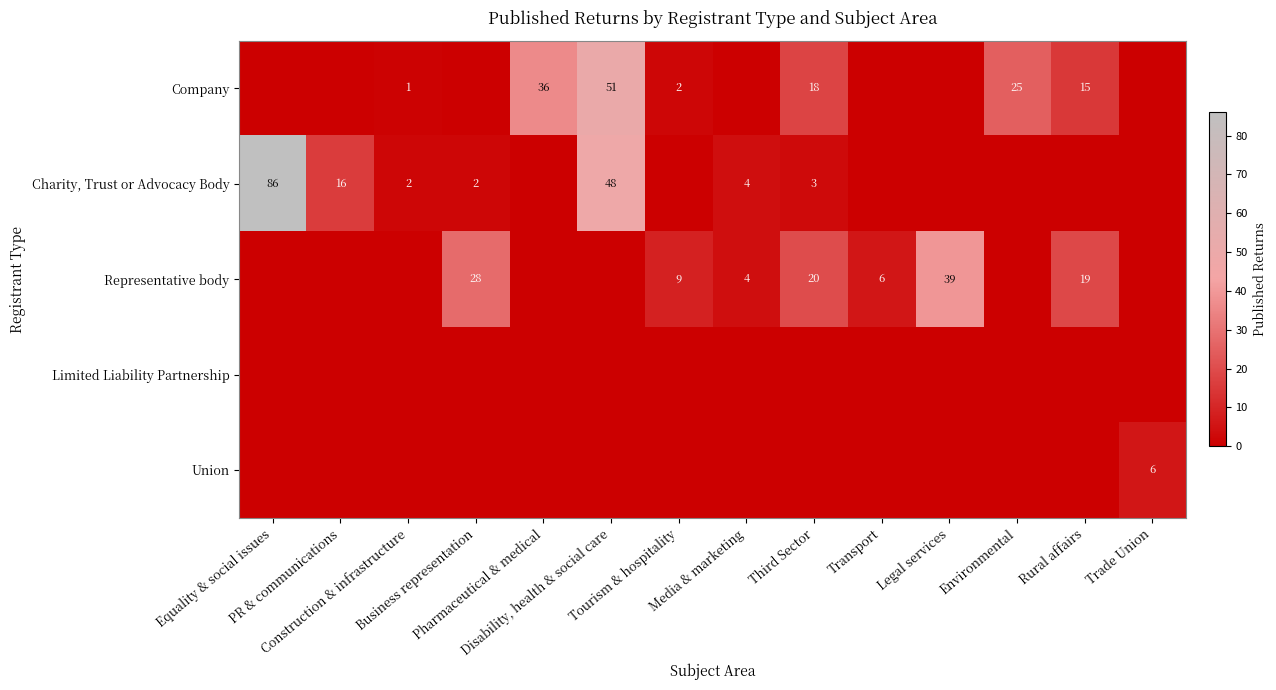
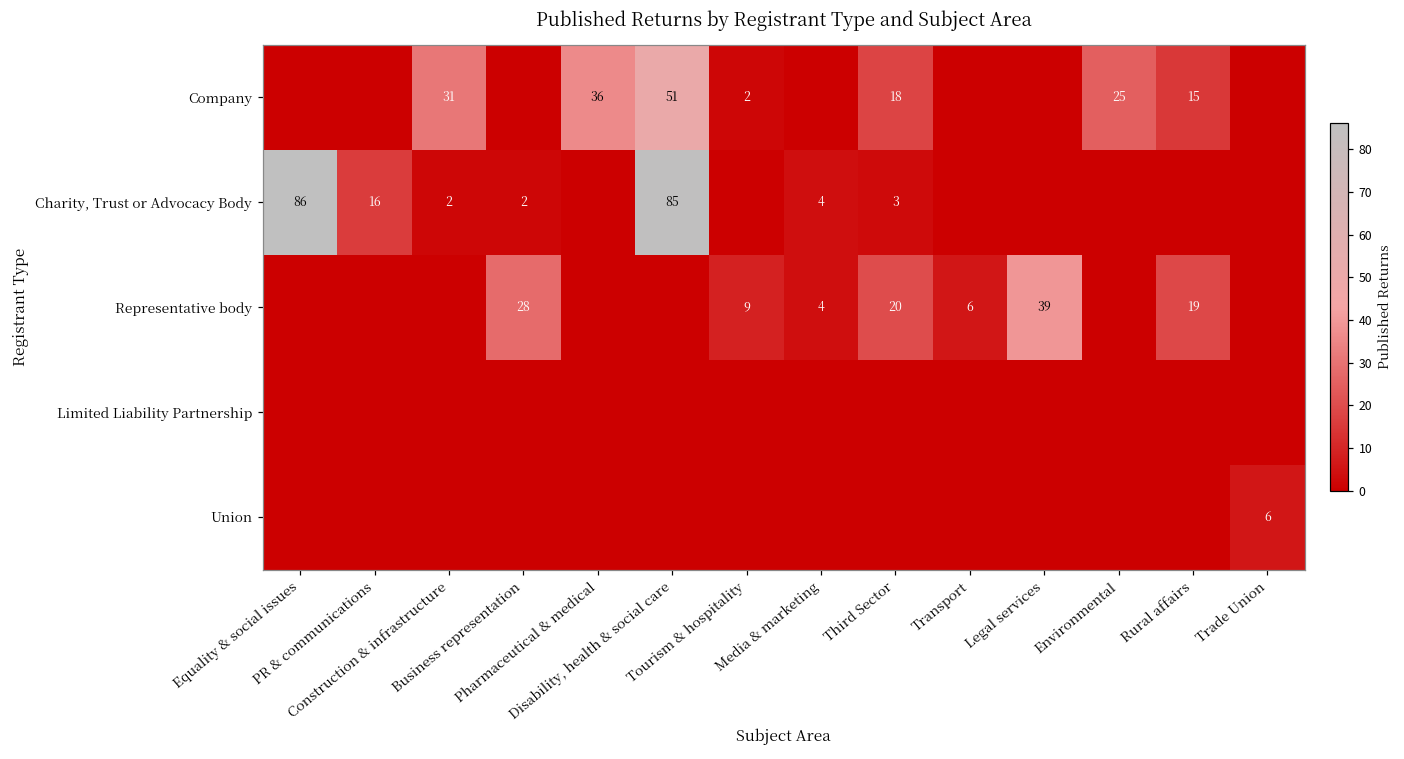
Company, Construction & infrastructure: 1 -> 31
Charity, Trust or Advocacy Body, Disability, health & social care: 48 -> 85
